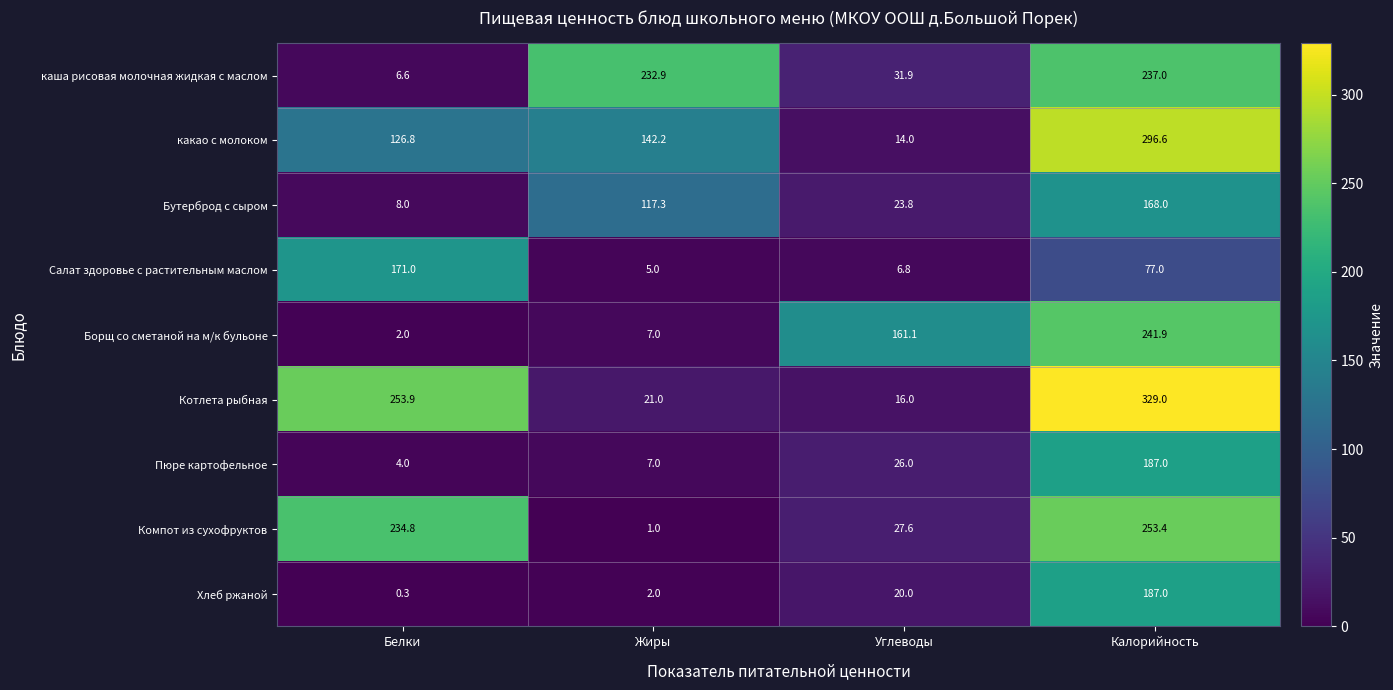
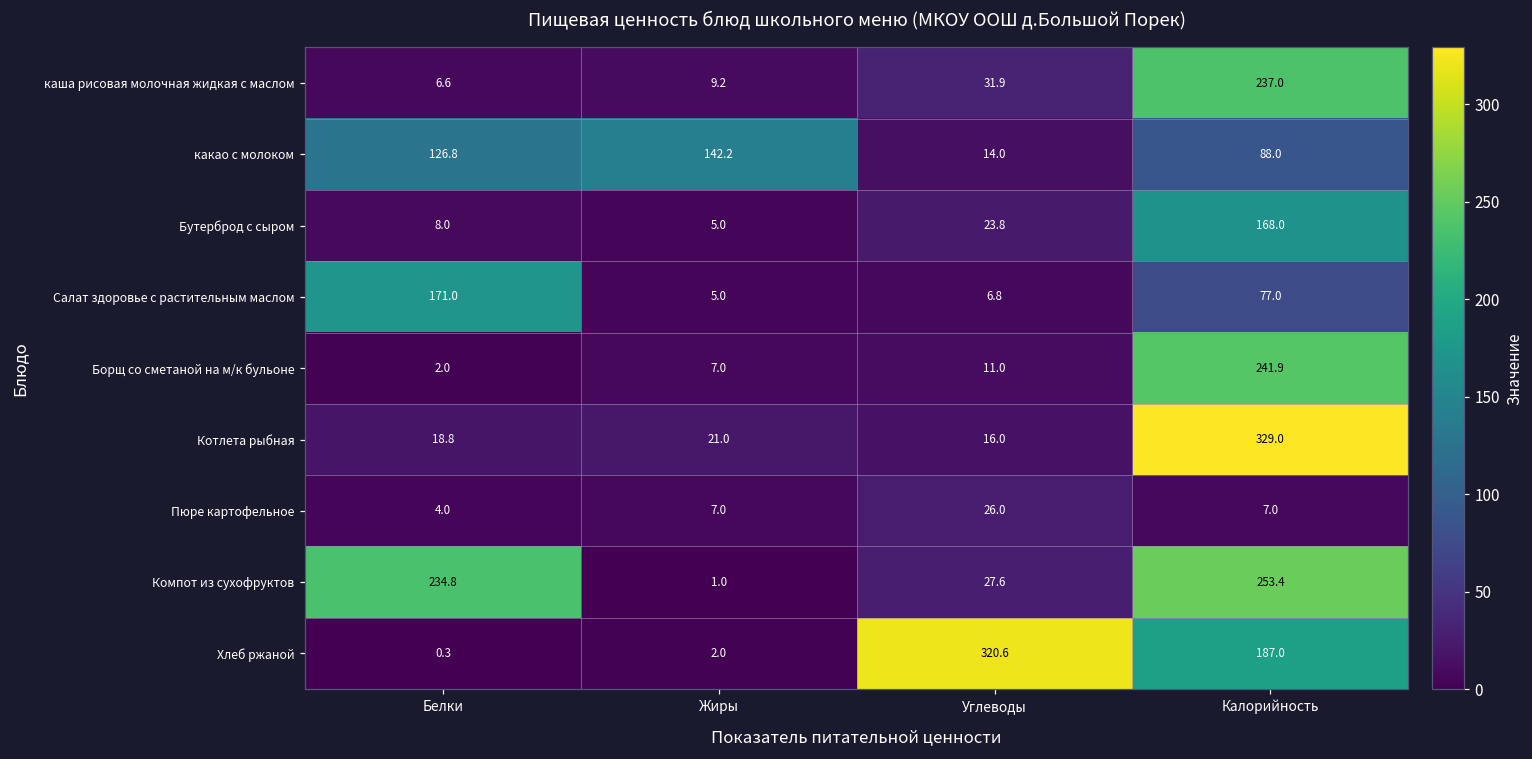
каша рисовая молочная жидкая с маслом, Жиры: 232.9 -> 9.2
какао с молоком, Калорийность: 296.6 -> 88.0
Бутерброд с сыром, Жиры: 117.3 -> 5.0
Борщ со сметаной на м/к бульоне, Углеводы: 161.1 -> 11.0
Котлета рыбная, Белки: 253.9 -> 18.8
Пюре картофельное, Калорийность: 187.0 -> 7.0
Хлеб ржаной, Углеводы: 20.0 -> 320.6
